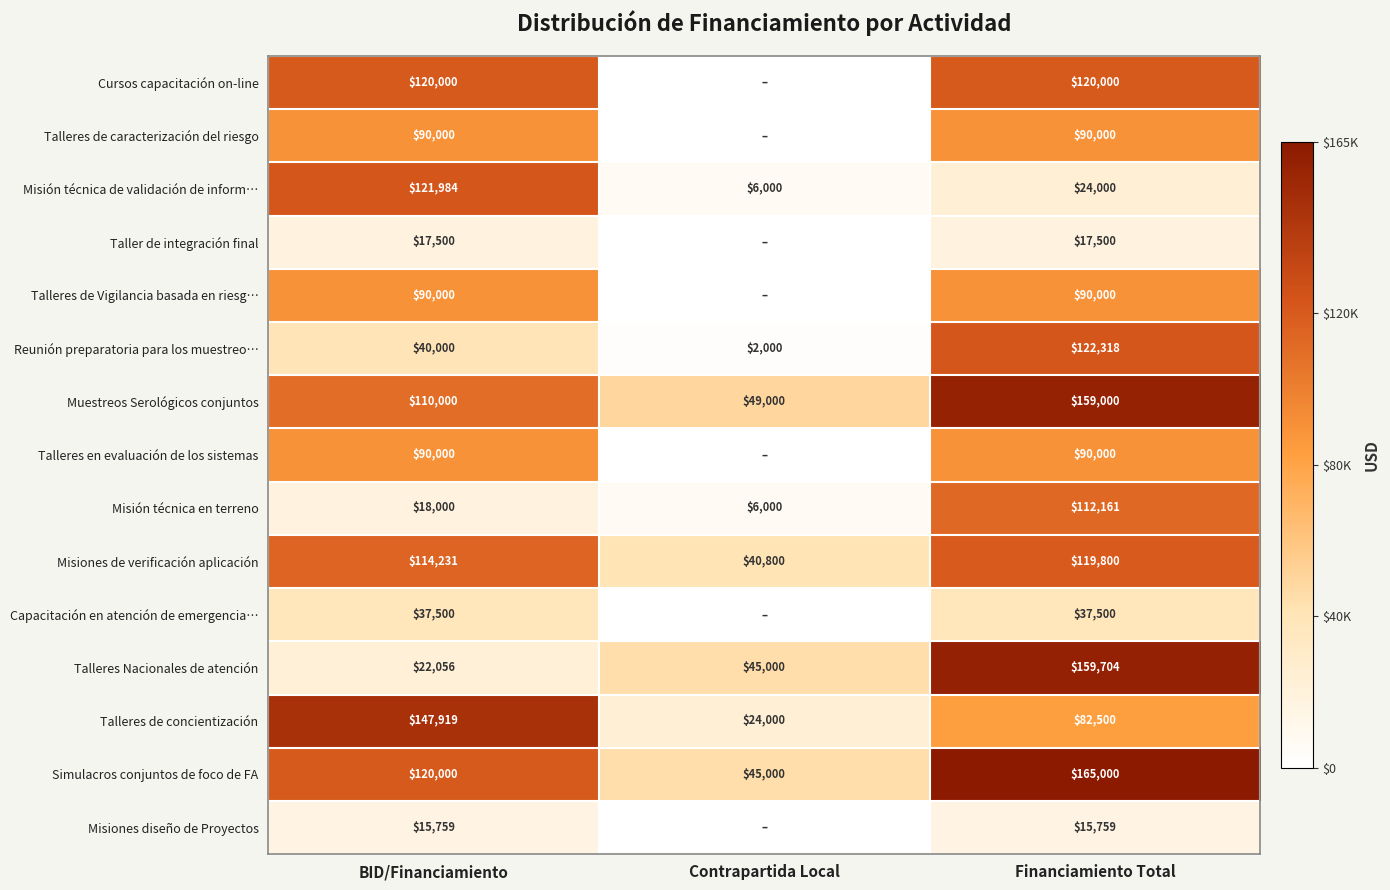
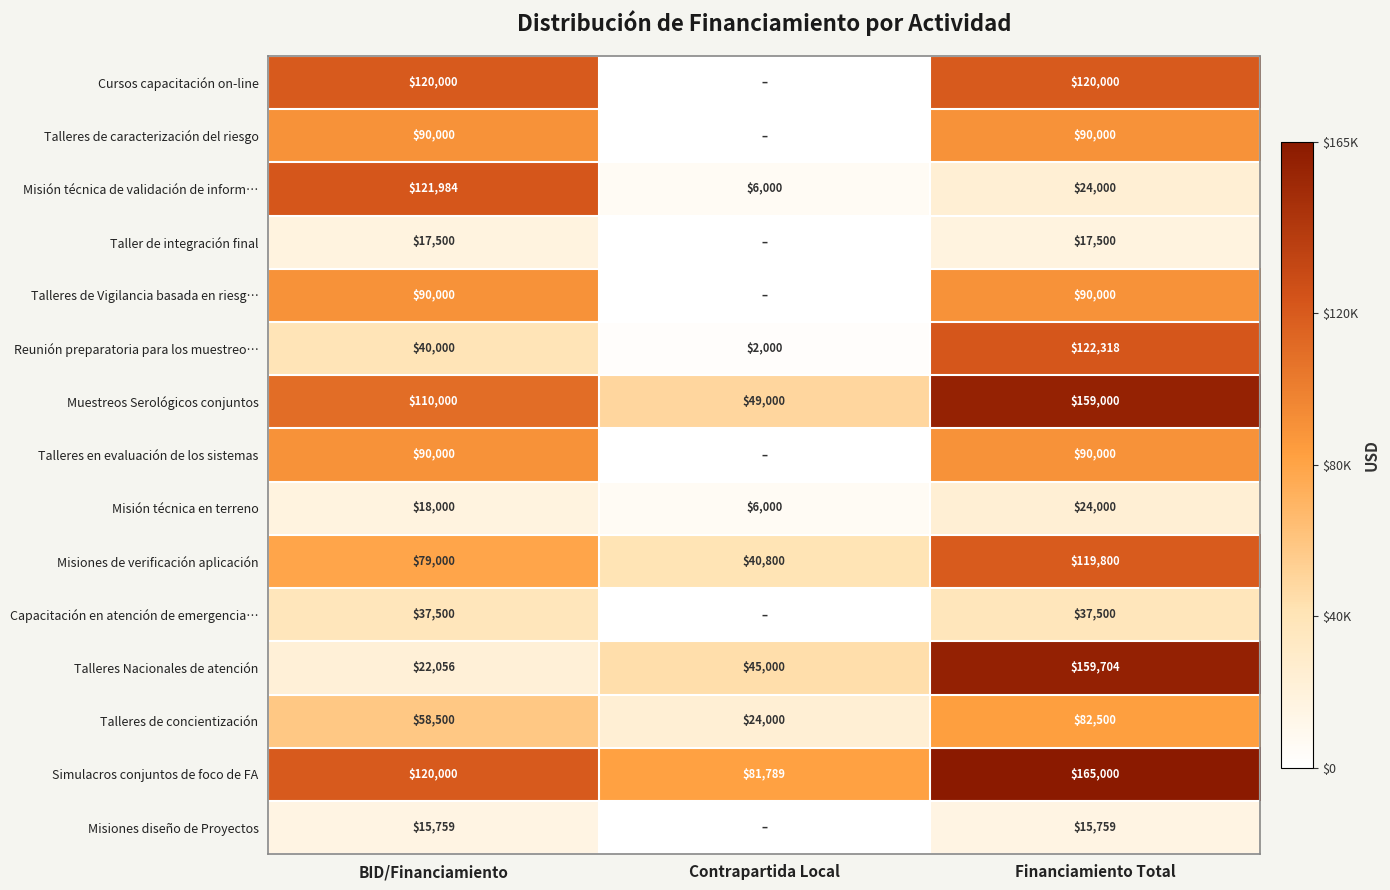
Misión técnica en terreno, Financiamiento Total: $112,161 -> $24,000
Misiones de verificación aplicación, BID/Financiamiento: $114,231 -> $79,000
Talleres de concientización, BID/Financiamiento: $147,919 -> $58,500
Simulacros conjuntos de foco de FA, Contrapartida Local: $45,000 -> $81,789
